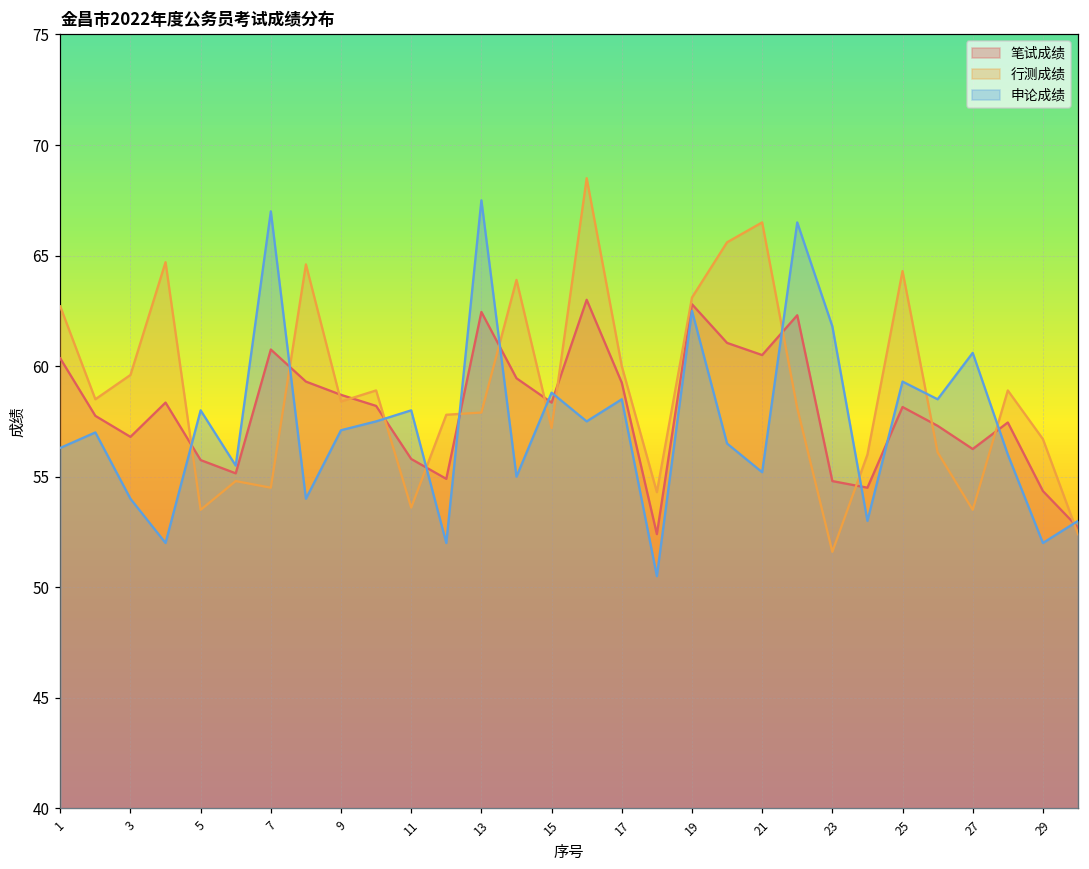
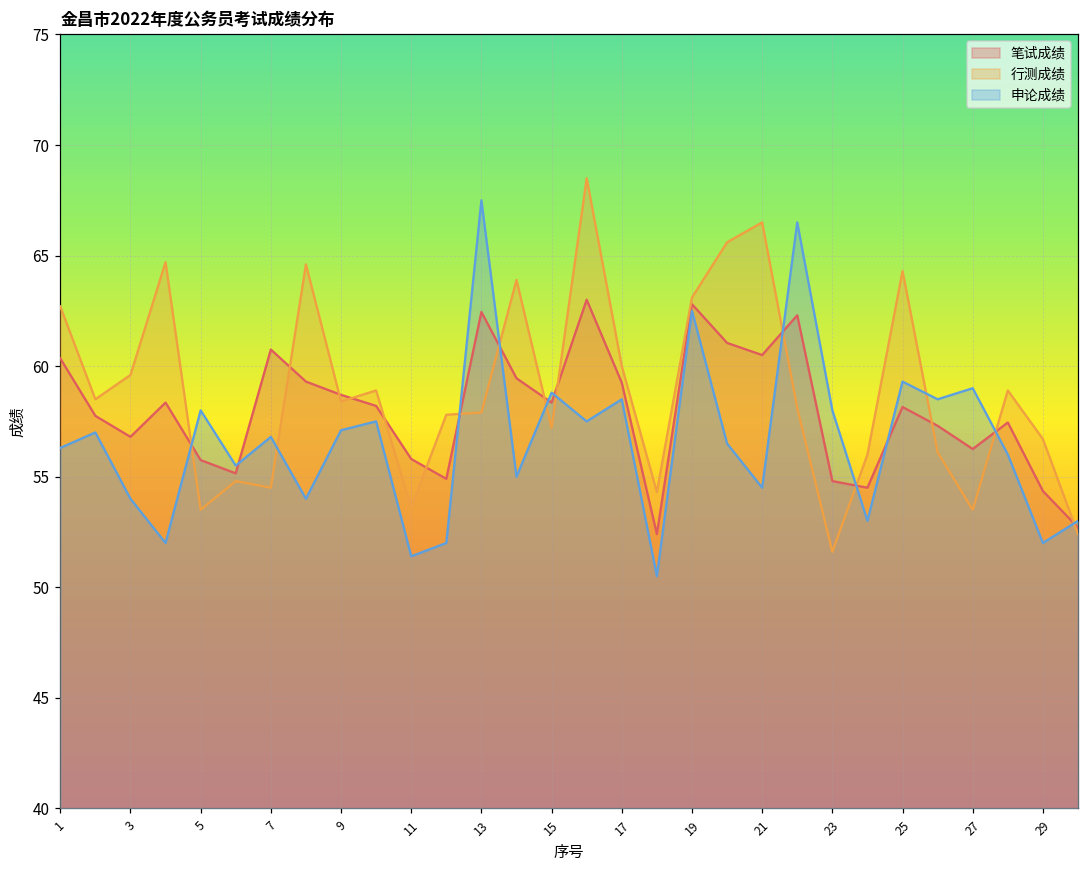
申论成绩, 7: 67.0 -> 56.8
申论成绩, 11: 58.0 -> 51.4
申论成绩, 21: 55.2 -> 54.5
申论成绩, 23: 61.8 -> 58.0
申论成绩, 27: 60.6 -> 59.0
